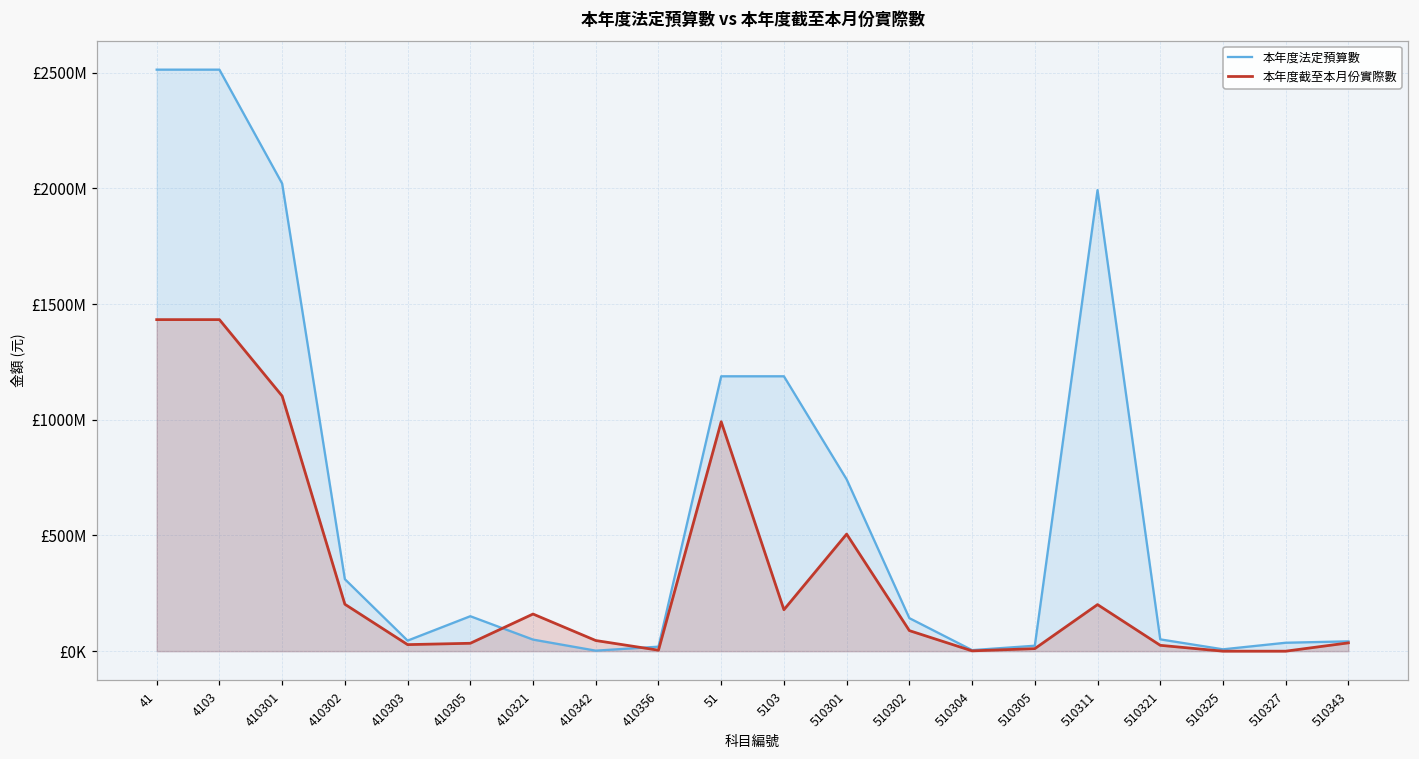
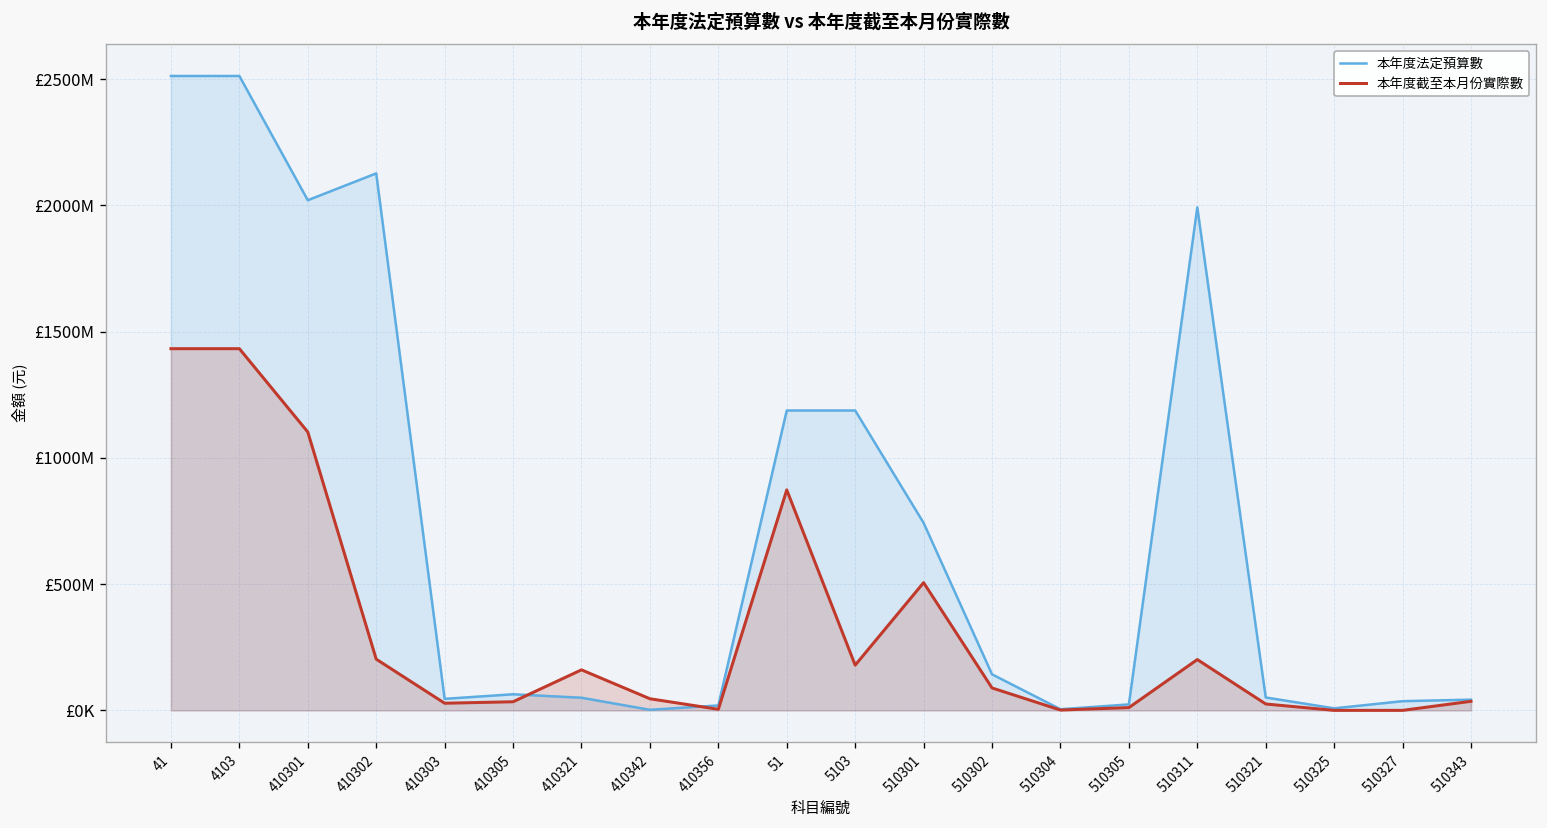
本年度法定預算數, 410302: £310000000 -> £2130000000
本年度法定預算數, 410305: £150000000 -> £60000000
本年度截至本月份實際數, 51: £990000000 -> £870000000
